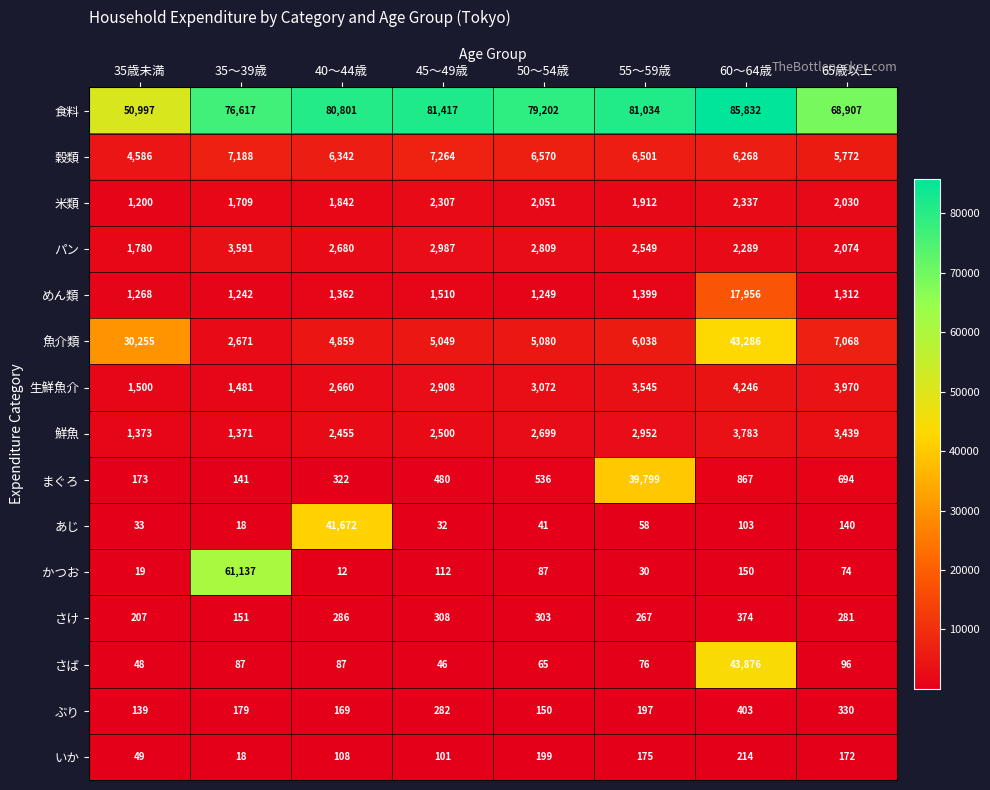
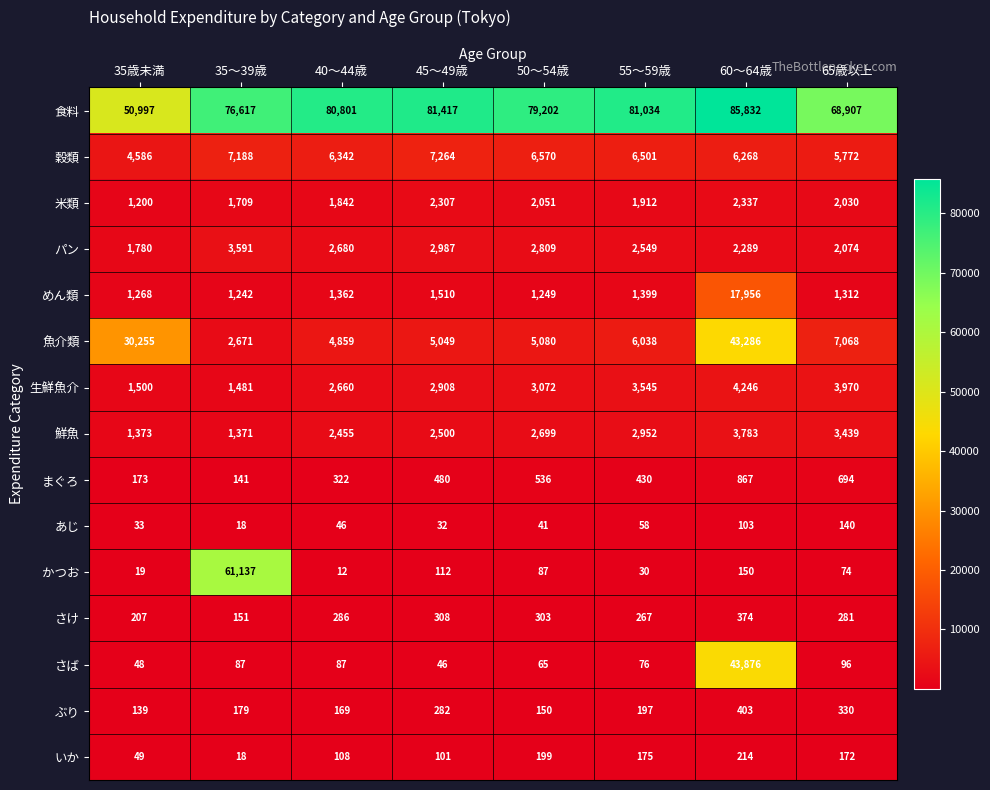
まぐろ, 55～59歳: 39,799 -> 430
あじ, 40～44歳: 41,672 -> 46
